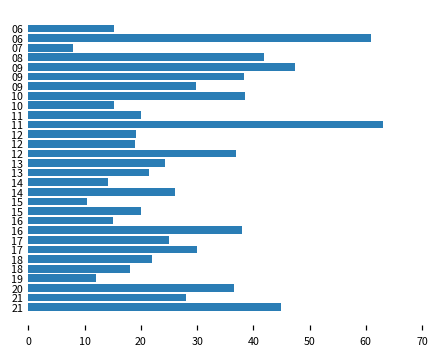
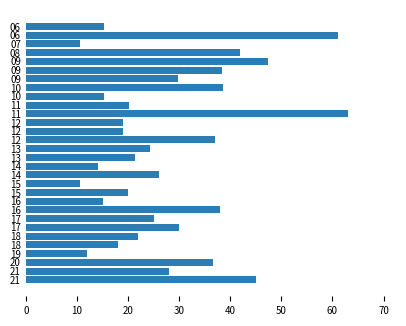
07: 8 -> 11
